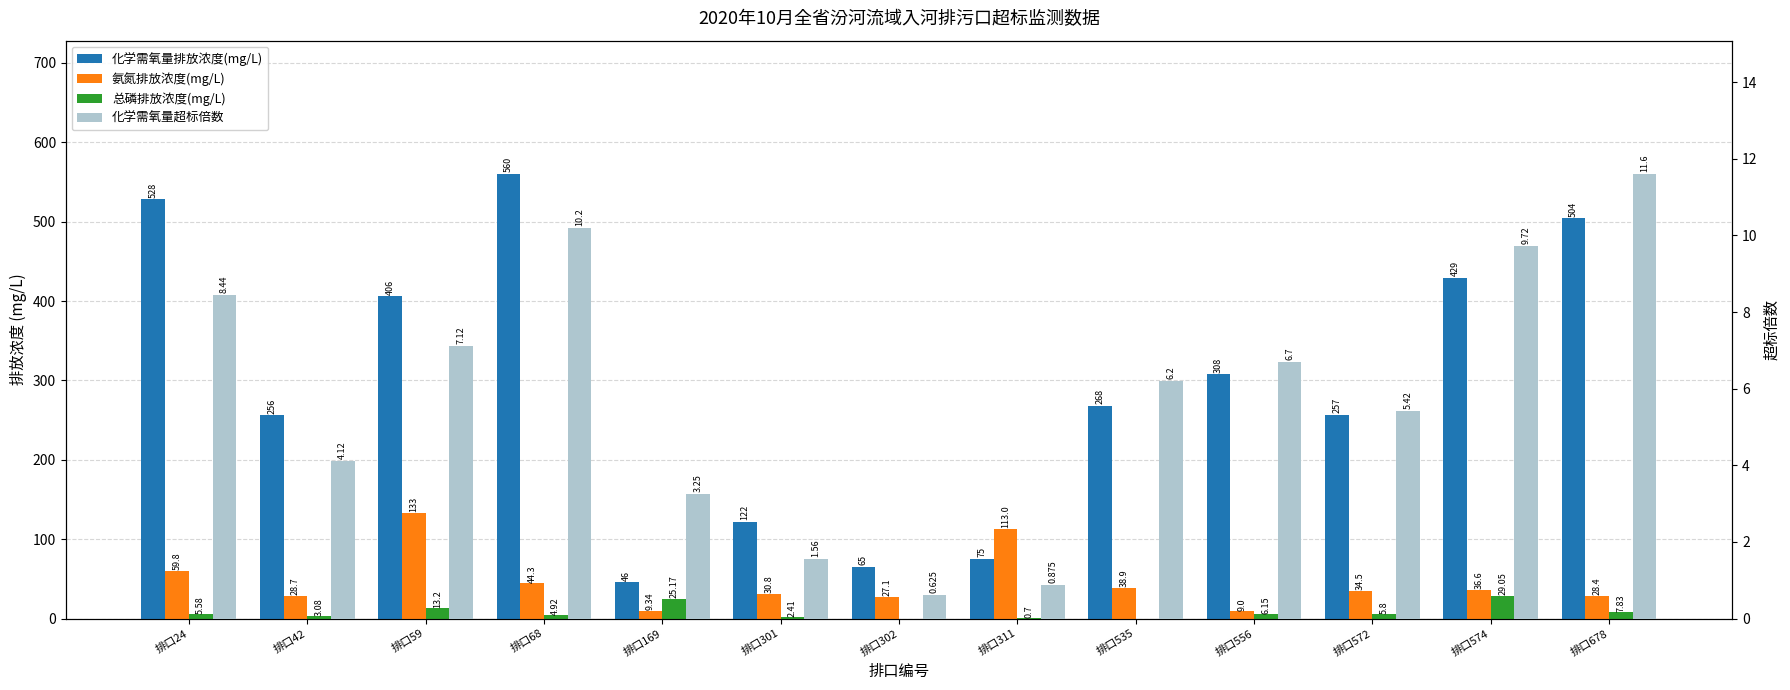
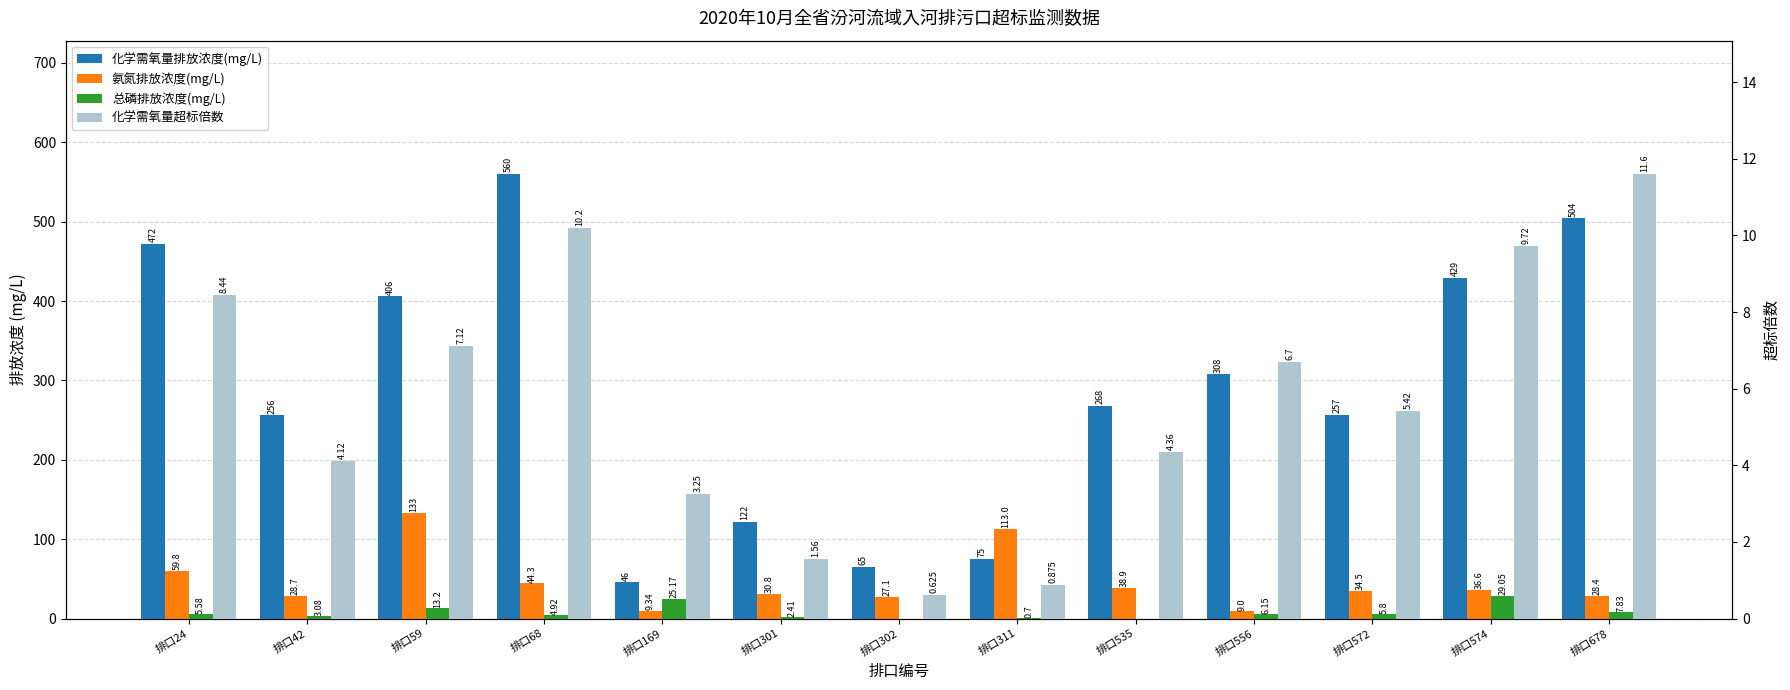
化学需氧量排放浓度(mg/L), 排口24: 528 -> 472
化学需氧量超标倍数, 排口535: 6.2 -> 4.36
